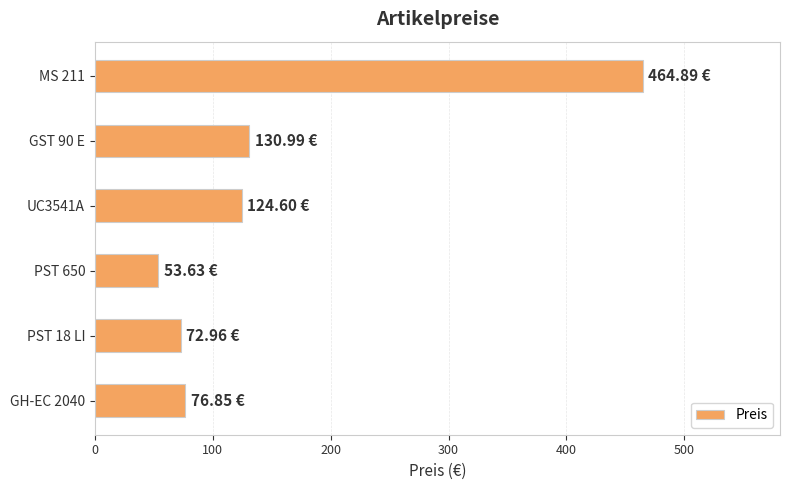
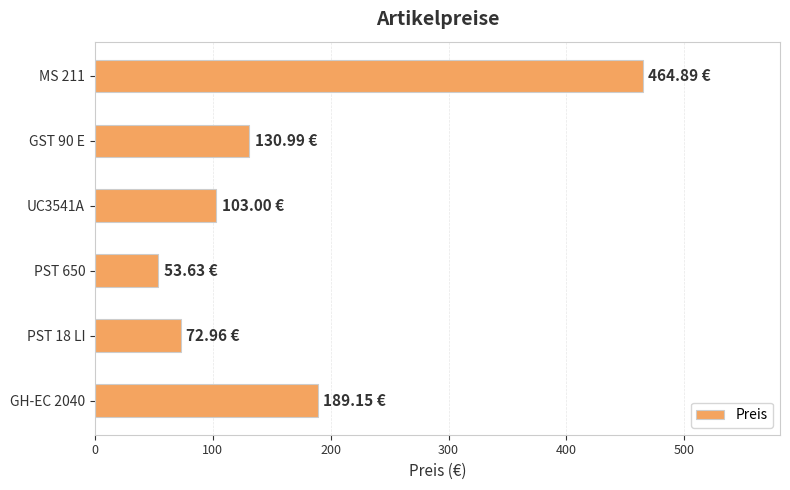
UC3541A: 124.60 -> 103.00
GH-EC 2040: 76.85 -> 189.15
